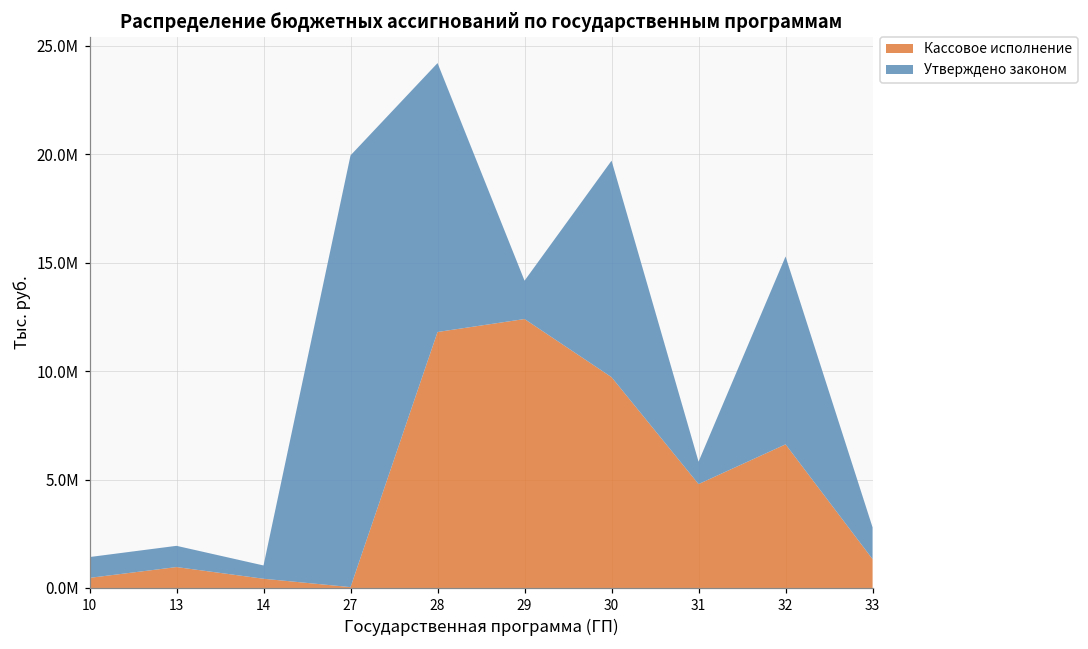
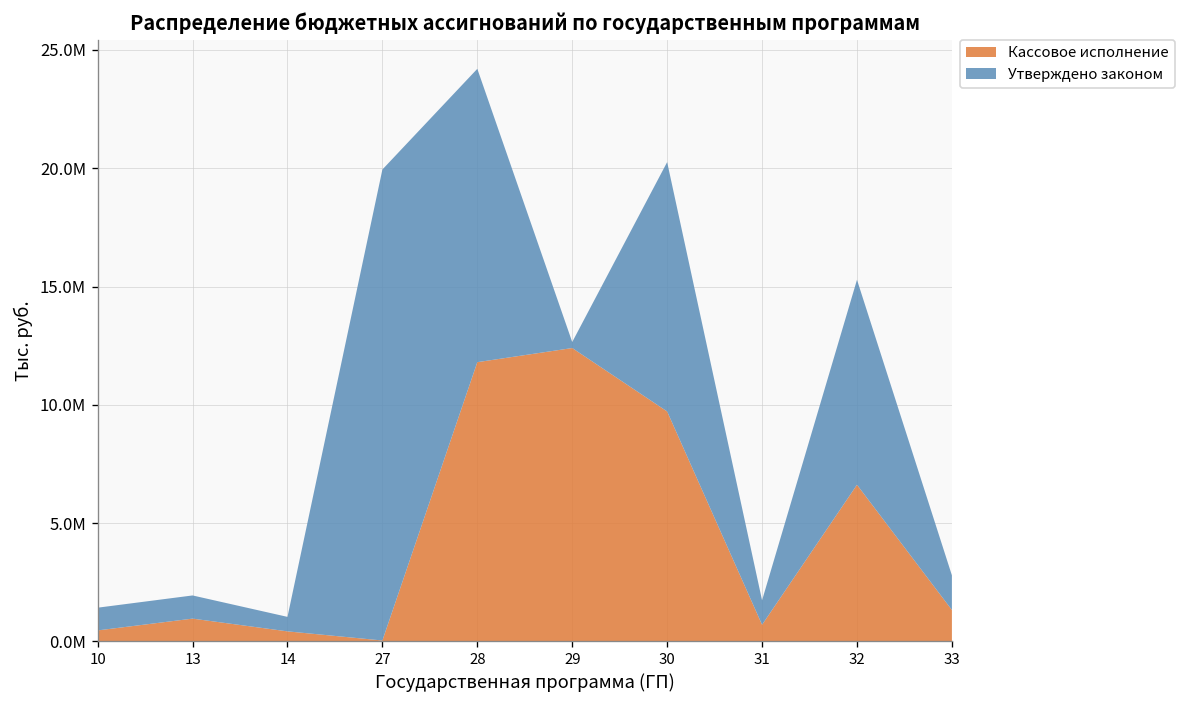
Утверждено законом, 29: 1800000 -> 300000
Утверждено законом, 30: 10000000 -> 10500000
Кассовое исполнение, 31: 4800000 -> 700000
